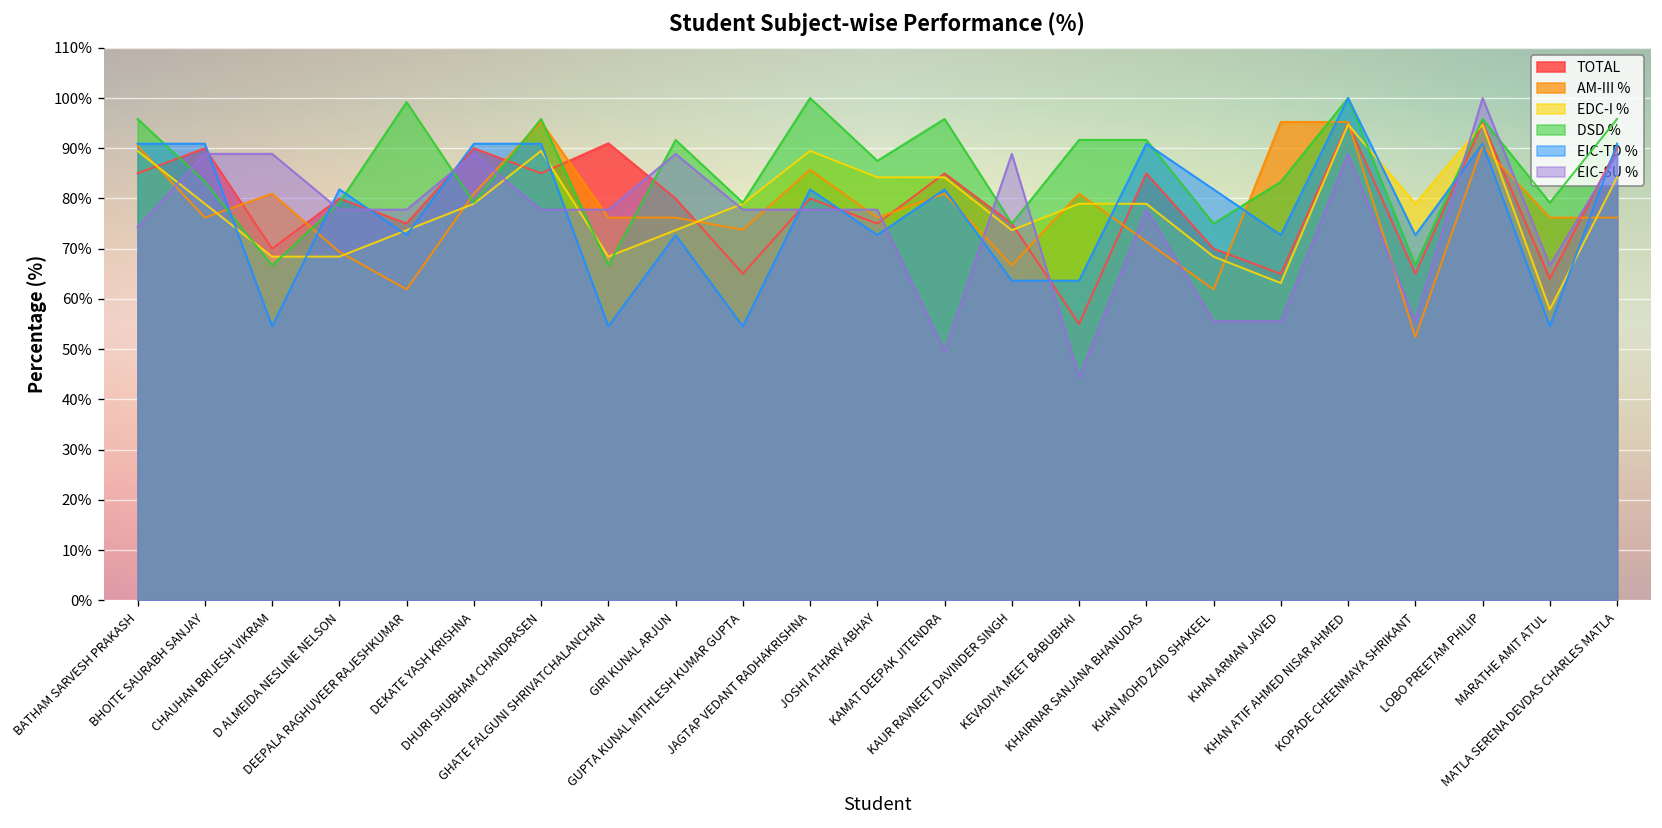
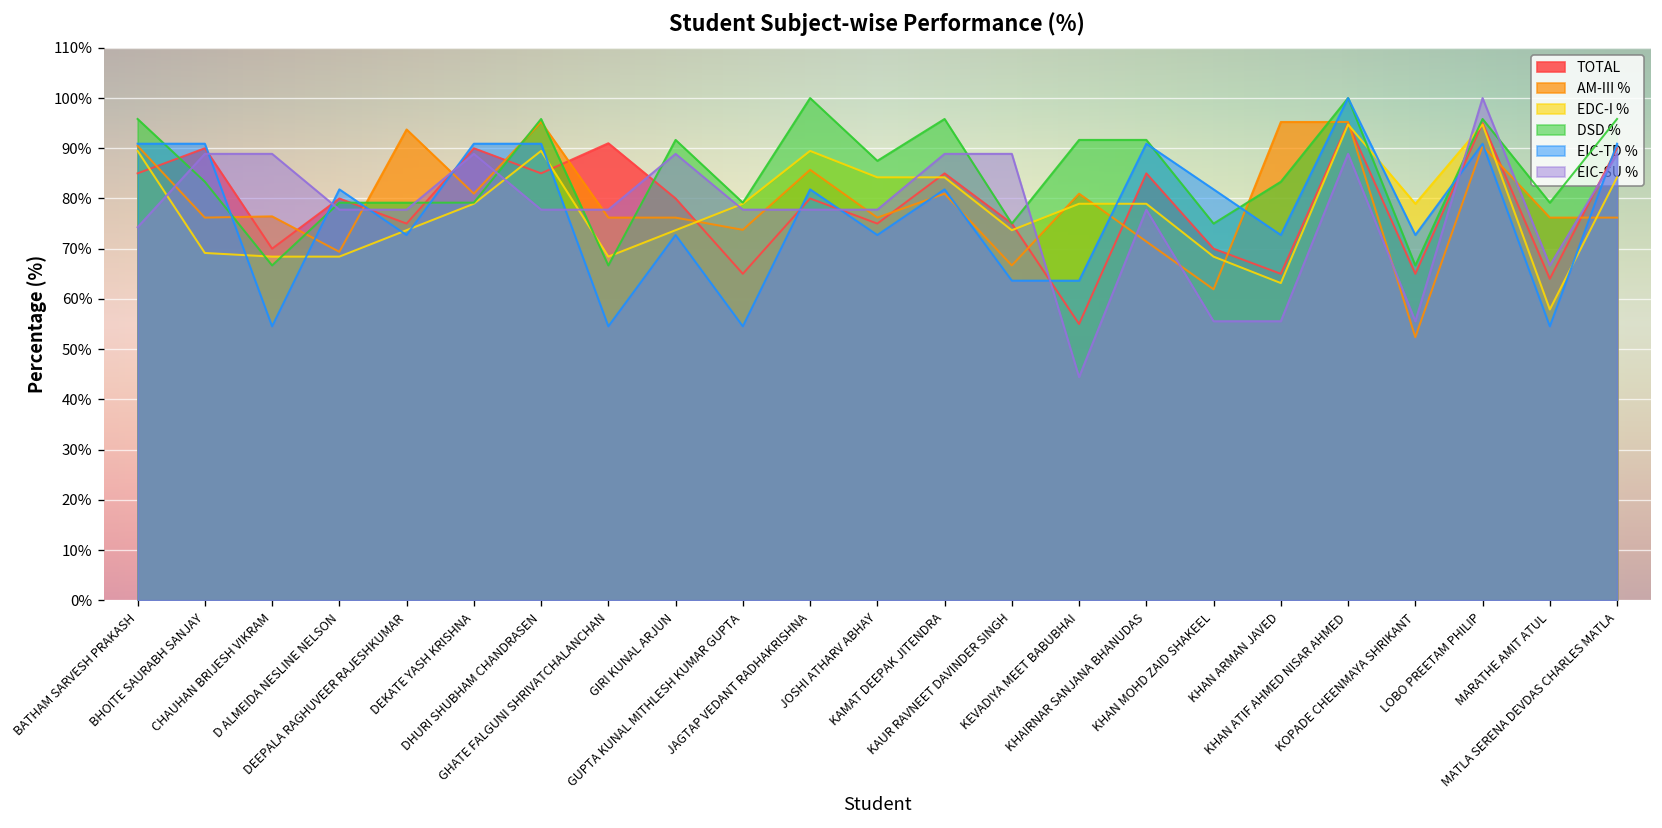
EDC-I %, BHOITE SAURABH SANJAY: 79% -> 69%
AM-III %, CHAUHAN BRIJESH VIKRAM: 81% -> 76%
AM-III %, DEEPALA RAGHUVEER RAJESHKUMAR: 62% -> 94%
DSD %, DEEPALA RAGHUVEER RAJESHKUMAR: 99% -> 79%
EIC-SU %, KAMAT DEEPAK JITENDRA: 50% -> 89%
